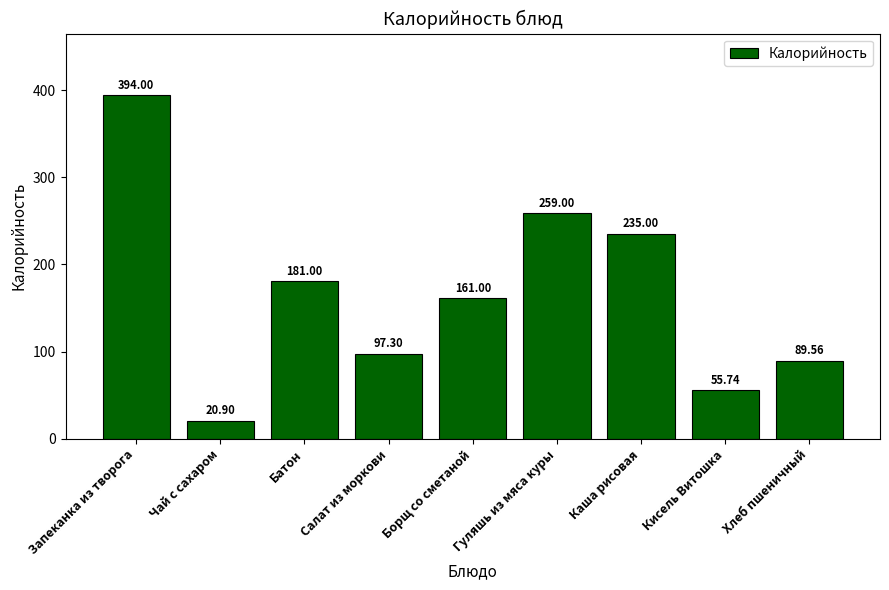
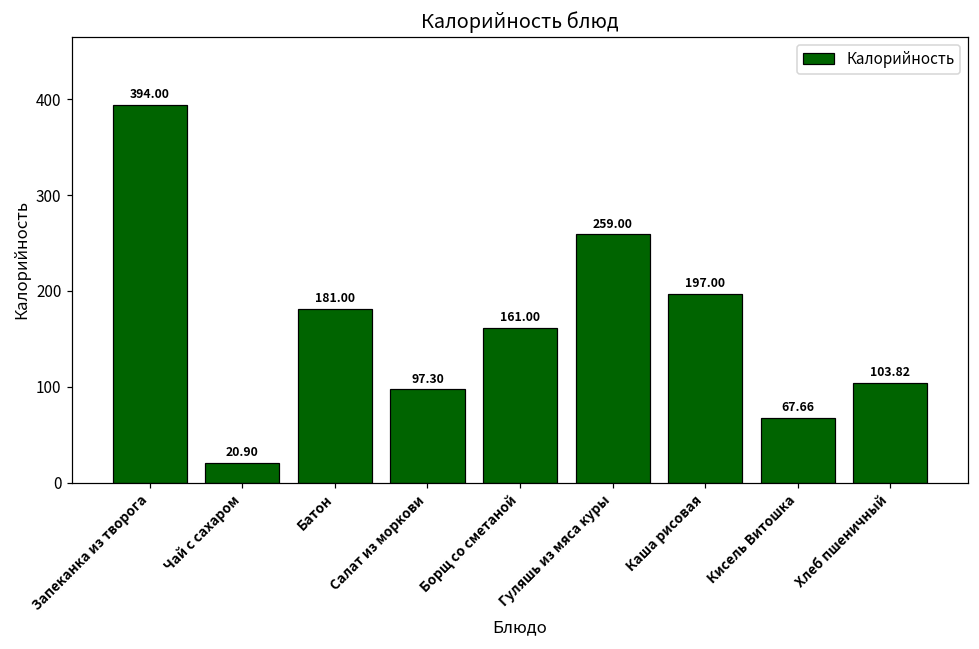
Каша рисовая: 235.00 -> 197.00
Кисель Витошка: 55.74 -> 67.66
Хлеб пшеничный: 89.56 -> 103.82
